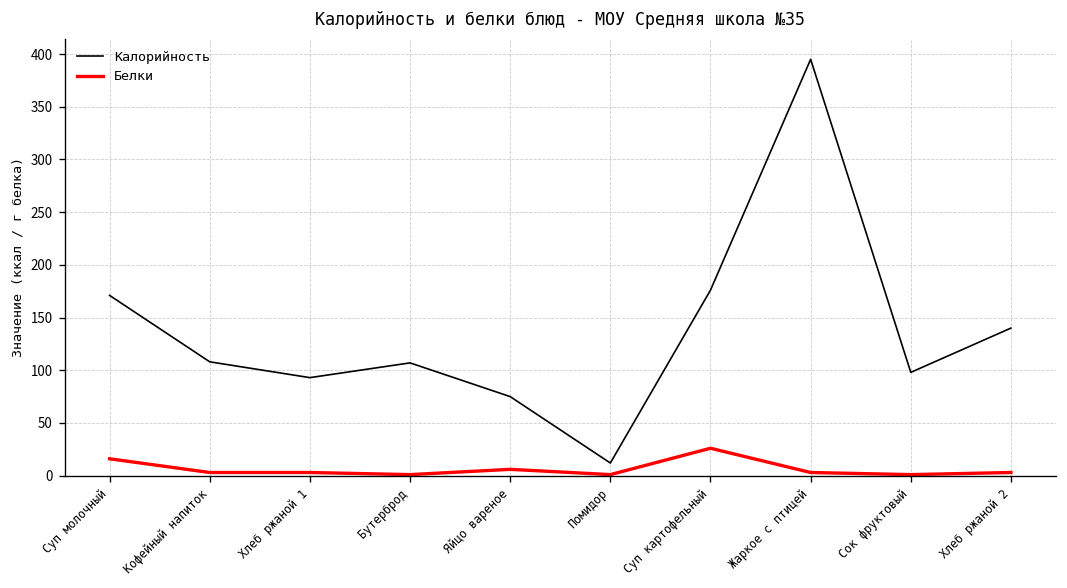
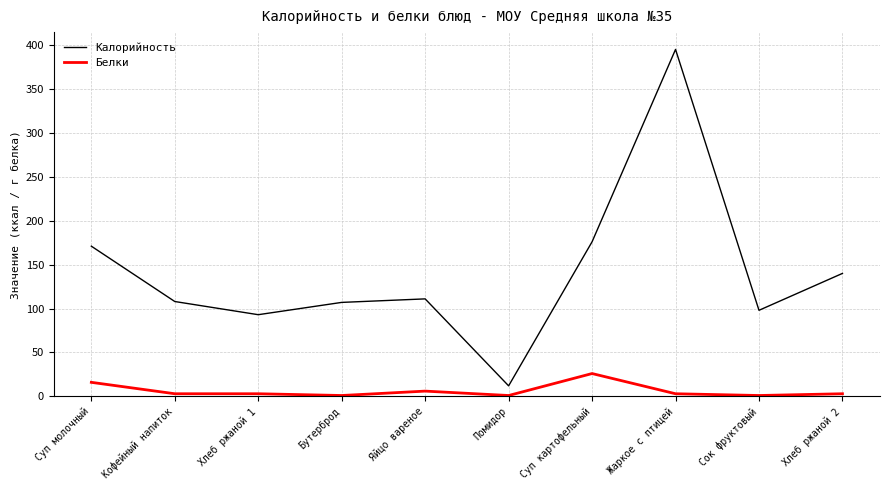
Калорийность, Яйцо вареное: 80 -> 110
